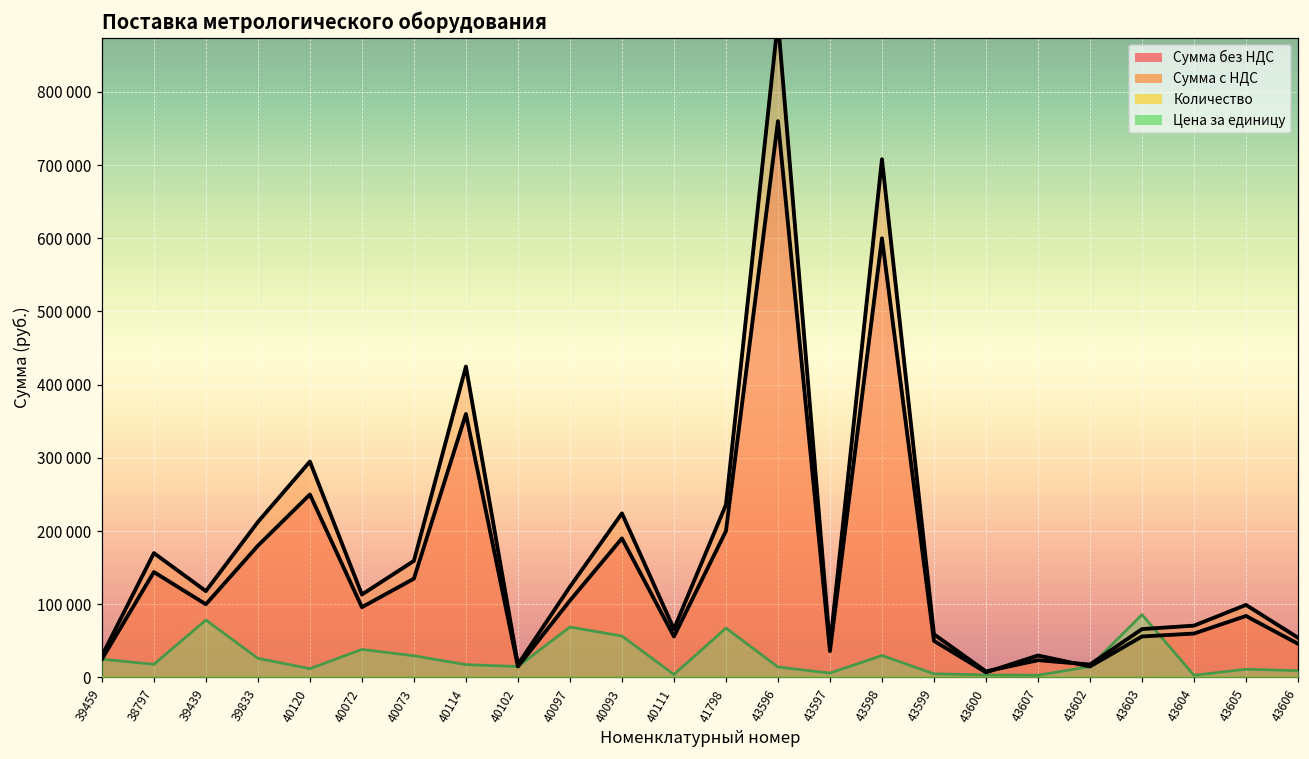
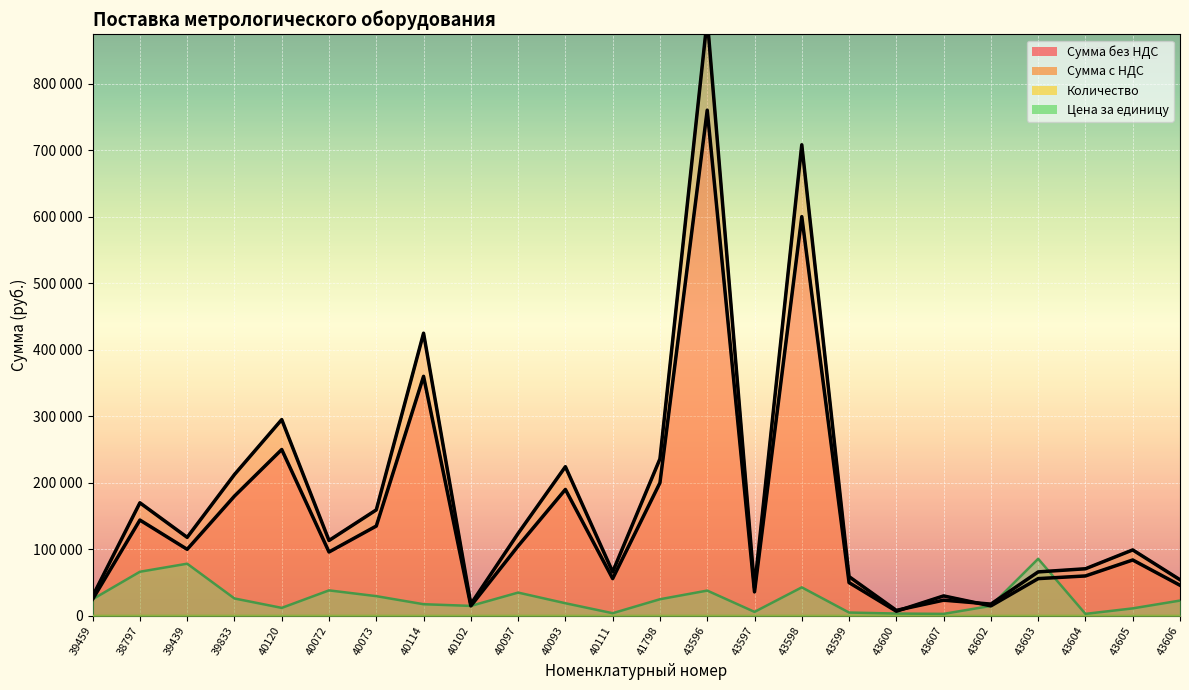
Цена за единицу, 38797: 20000 -> 70000
Цена за единицу, 40097: 70000 -> 40000
Цена за единицу, 40093: 60000 -> 20000
Цена за единицу, 41798: 70000 -> 30000
Цена за единицу, 43596: 10000 -> 40000
Цена за единицу, 43598: 30000 -> 40000
Цена за единицу, 43606: 10000 -> 20000
